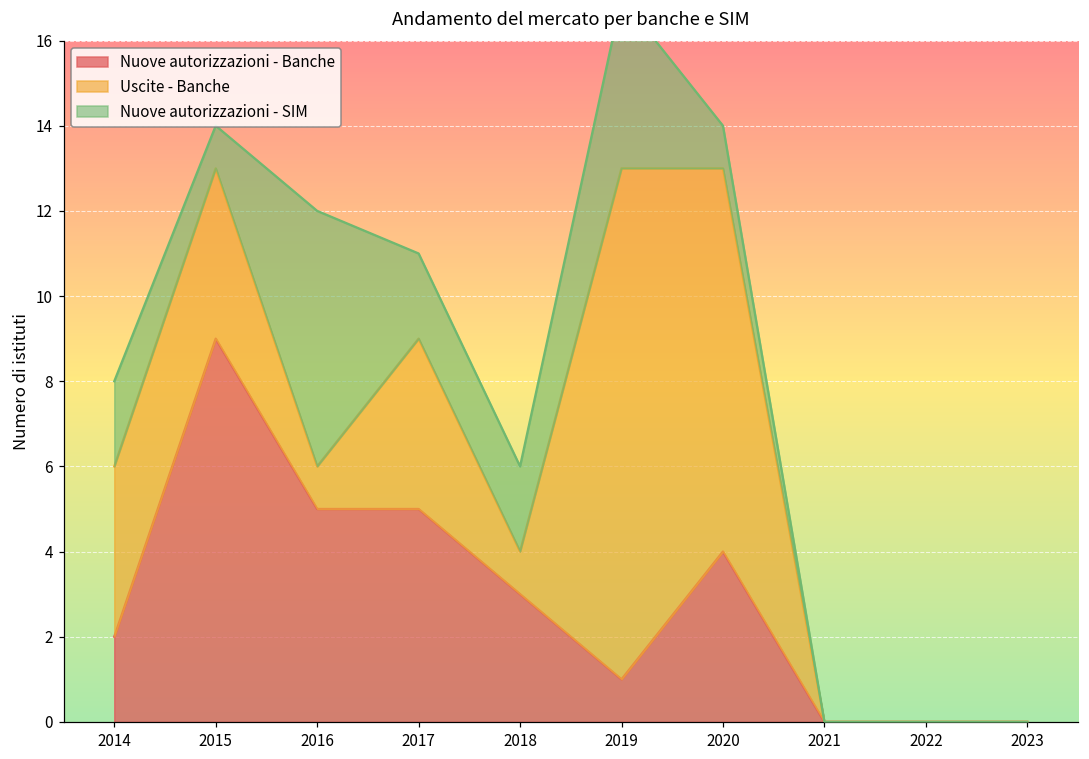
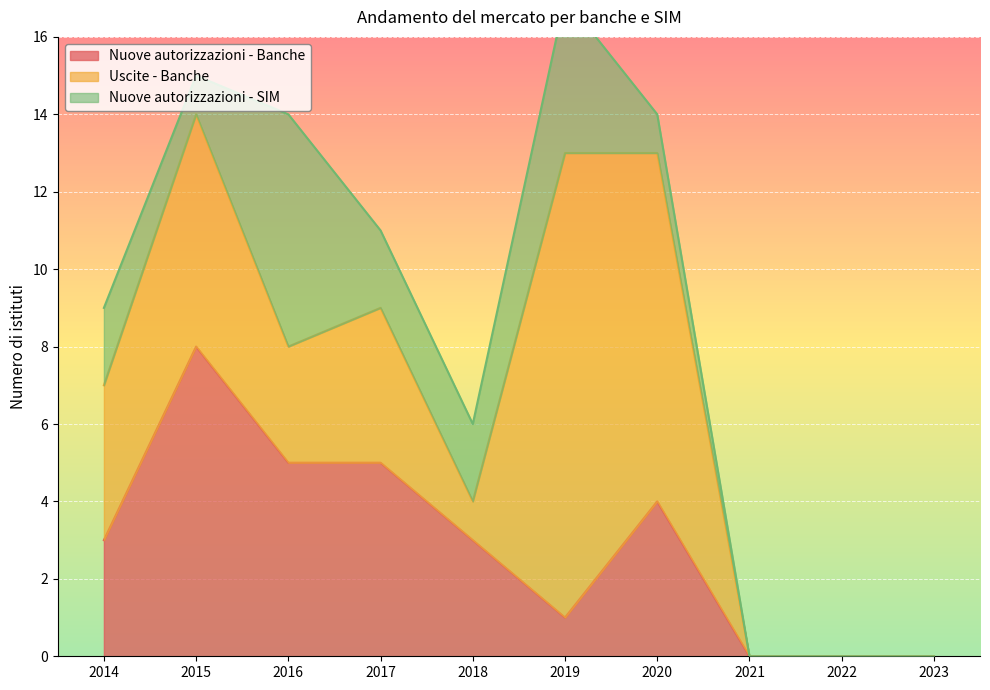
Nuove autorizzazioni - Banche, 2014: 2 -> 3
Nuove autorizzazioni - Banche, 2015: 9 -> 8
Uscite - Banche, 2015: 4 -> 6
Uscite - Banche, 2016: 1 -> 3
